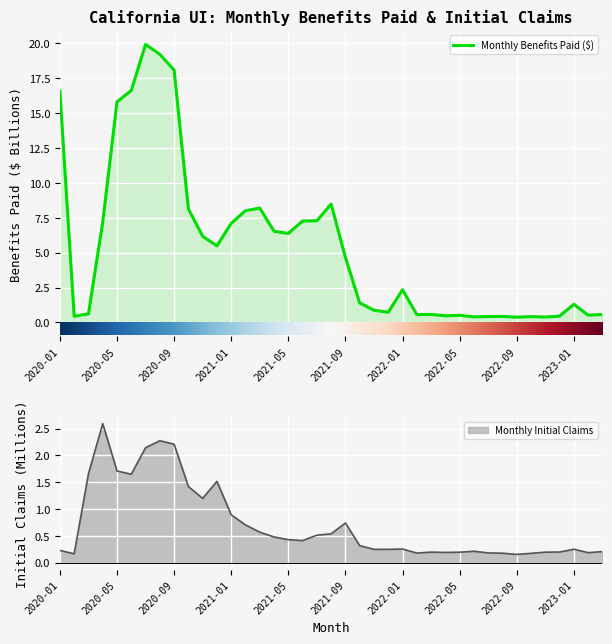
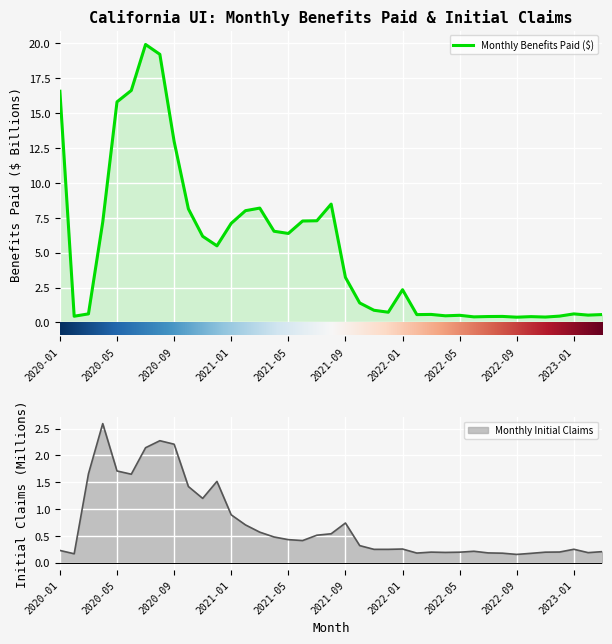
California UI: Monthly Benefits Paid & Initial Claims, 2020-09: 18.1 -> 13.0
California UI: Monthly Benefits Paid & Initial Claims, 2021-09: 4.7 -> 3.2
California UI: Monthly Benefits Paid & Initial Claims, 2023-01: 1.3 -> 0.6
